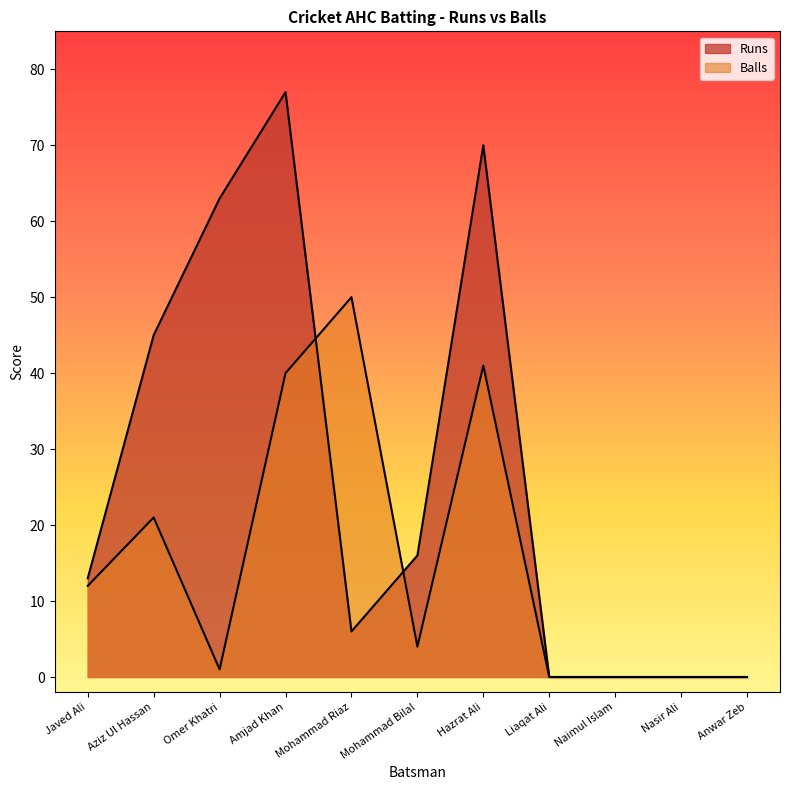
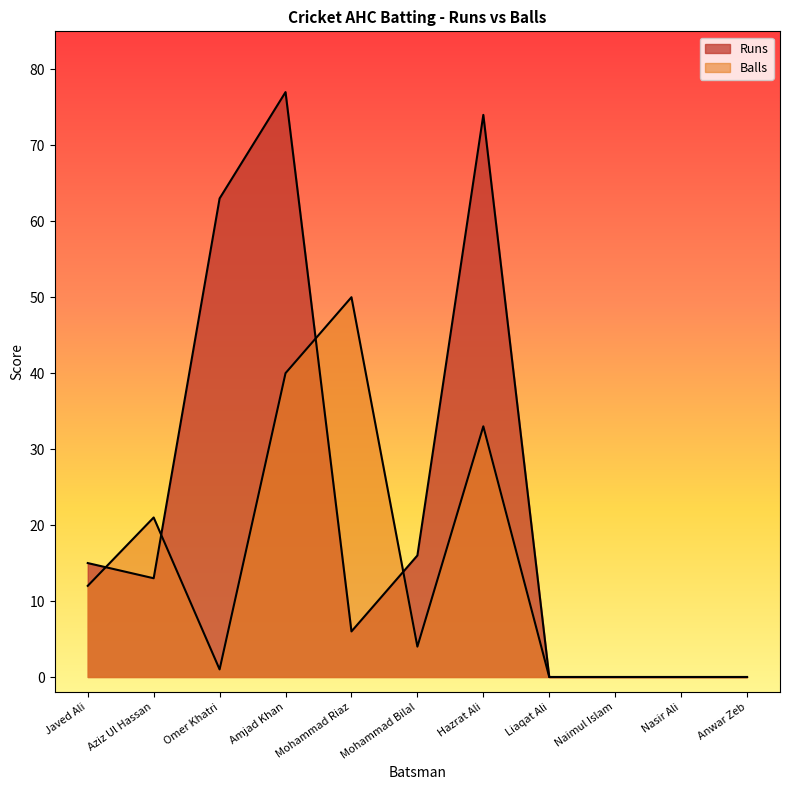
Runs, Javed Ali: 13 -> 15
Runs, Aziz Ul Hassan: 45 -> 13
Runs, Hazrat Ali: 70 -> 74
Balls, Hazrat Ali: 41 -> 33
